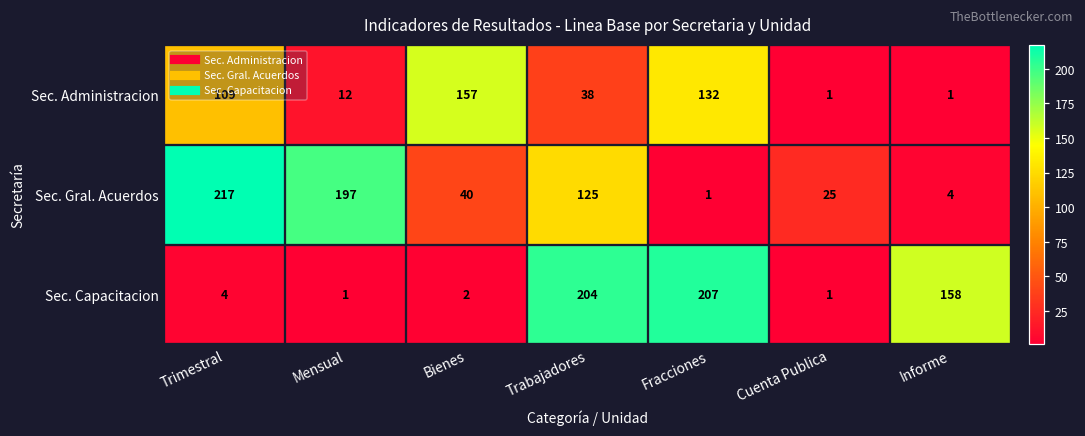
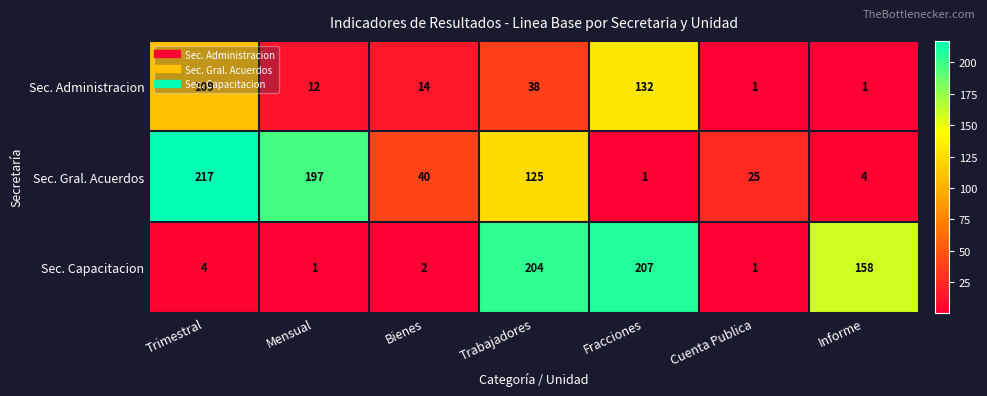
Sec. Administracion, Bienes: 157 -> 14
